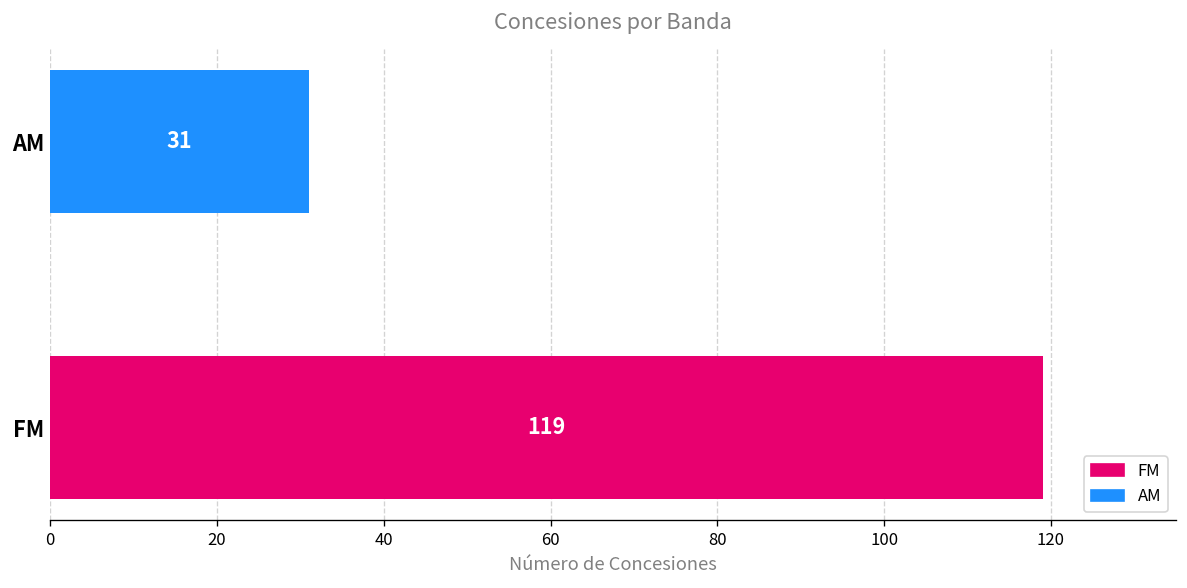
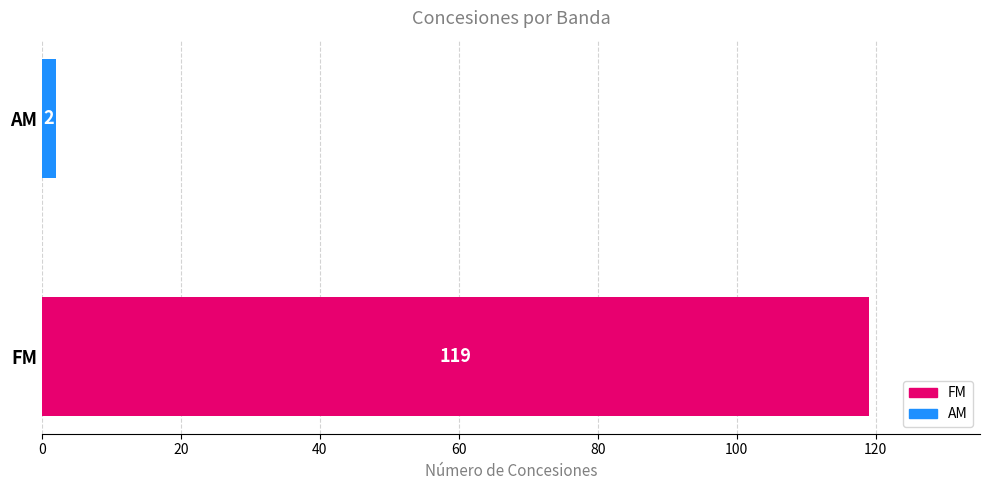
AM: 31 -> 2
